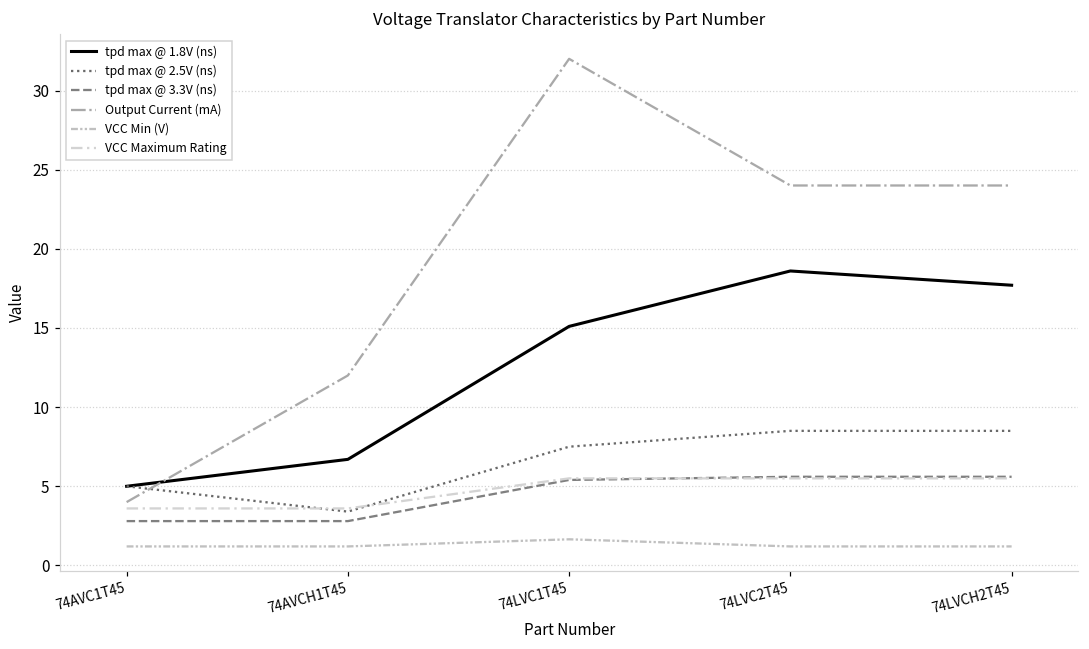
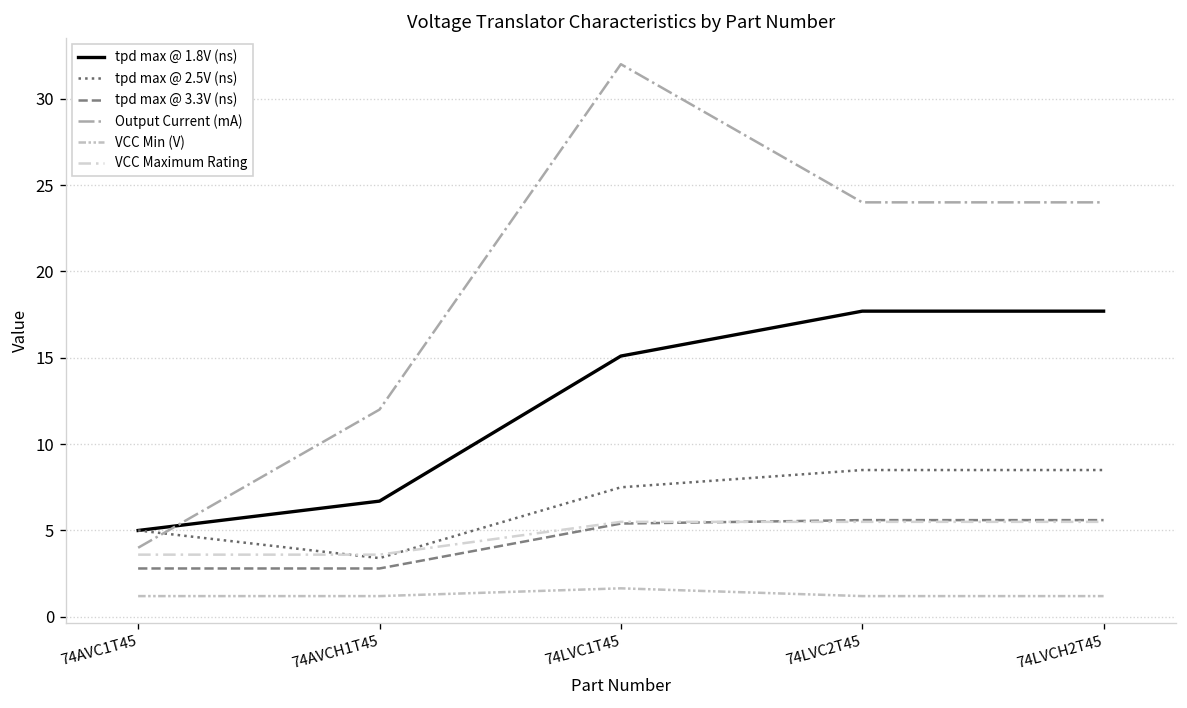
tpd max @ 1.8V (ns), 74LVC2T45: 18.6 -> 17.7
